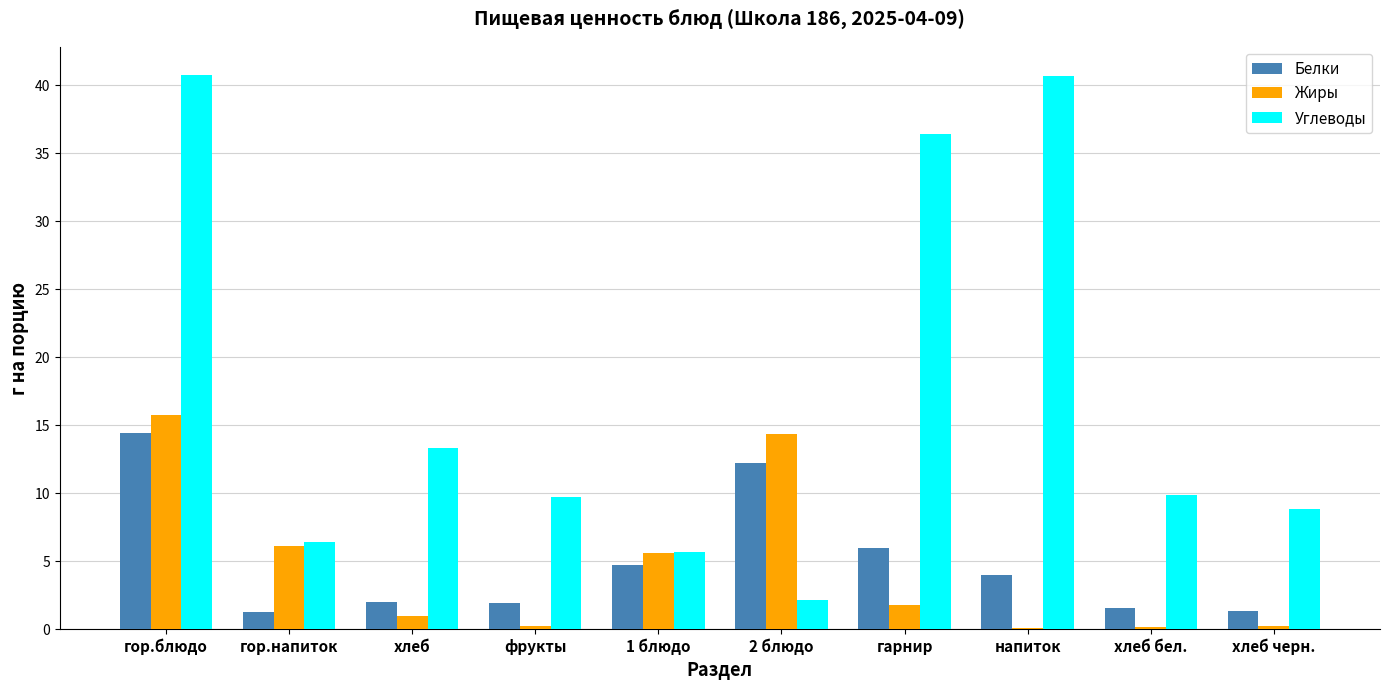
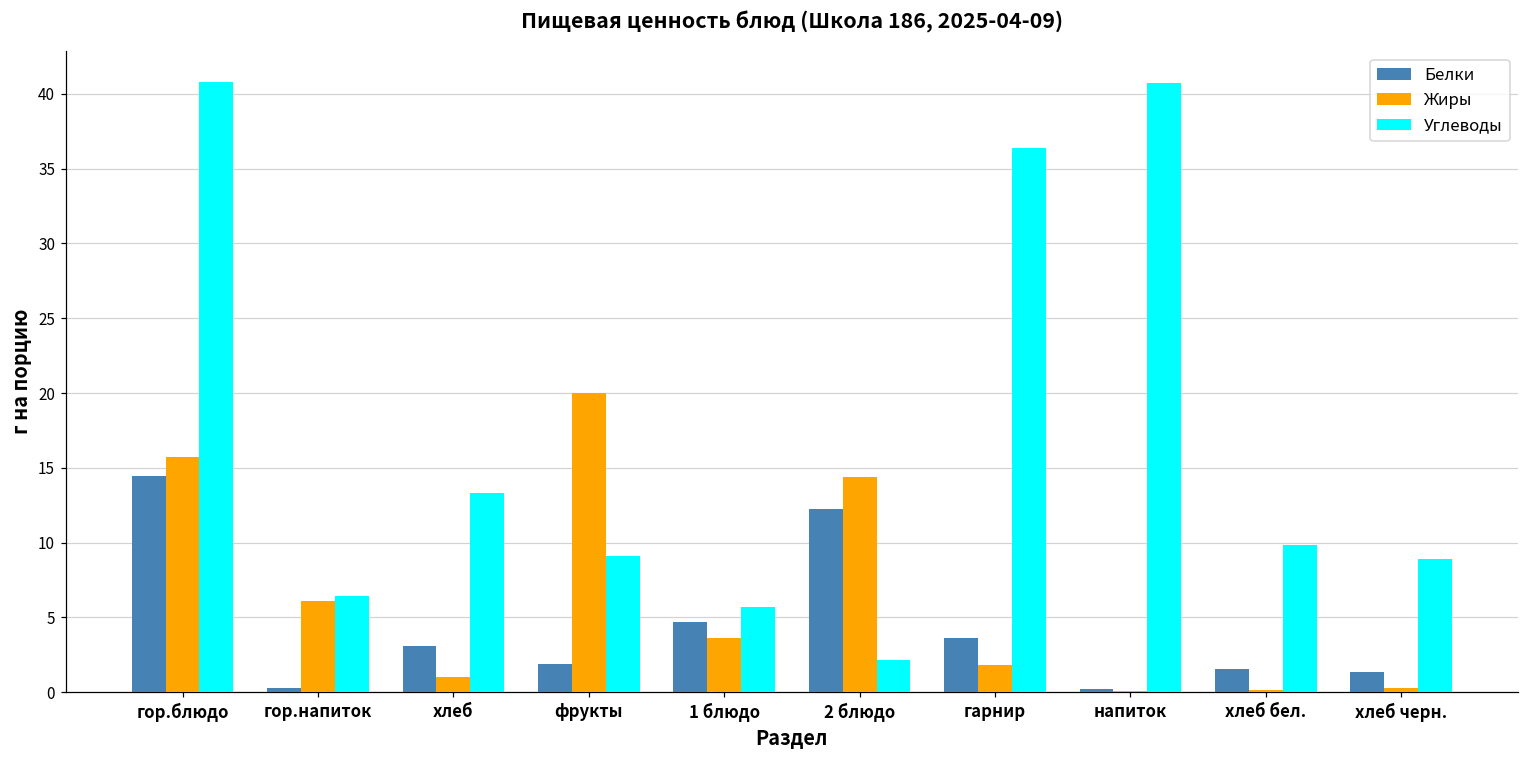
Белки, гор.напиток: 1.3 -> 0.3
Белки, хлеб: 2.0 -> 3.1
Жиры, фрукты: 0.2 -> 20.0
Углеводы, фрукты: 9.8 -> 9.1
Жиры, 1 блюдо: 5.6 -> 3.6
Белки, гарнир: 6.0 -> 3.6
Белки, напиток: 4.0 -> 0.2
